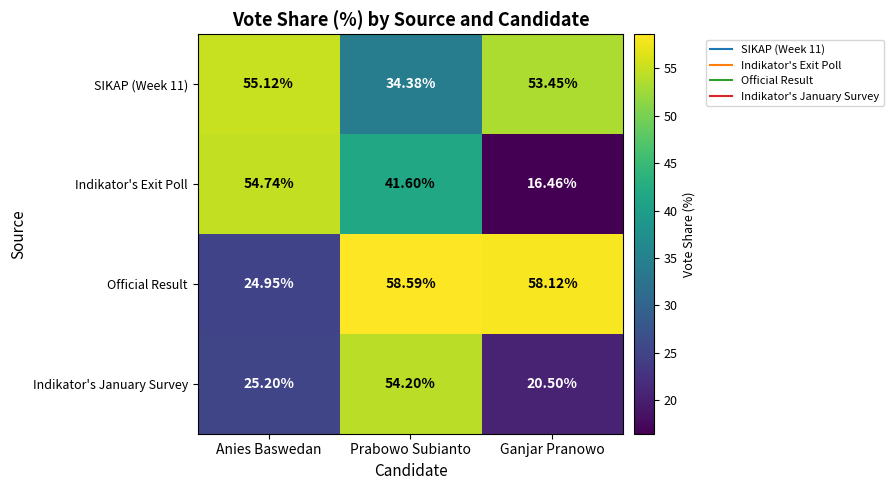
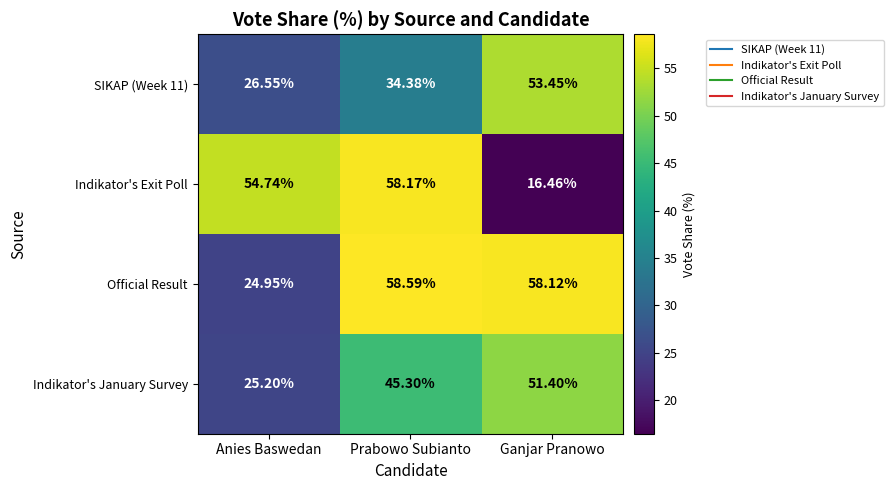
SIKAP (Week 11), Anies Baswedan: 55.12% -> 26.55%
Indikator's Exit Poll, Prabowo Subianto: 41.60% -> 58.17%
Indikator's January Survey, Prabowo Subianto: 54.20% -> 45.30%
Indikator's January Survey, Ganjar Pranowo: 20.50% -> 51.40%
